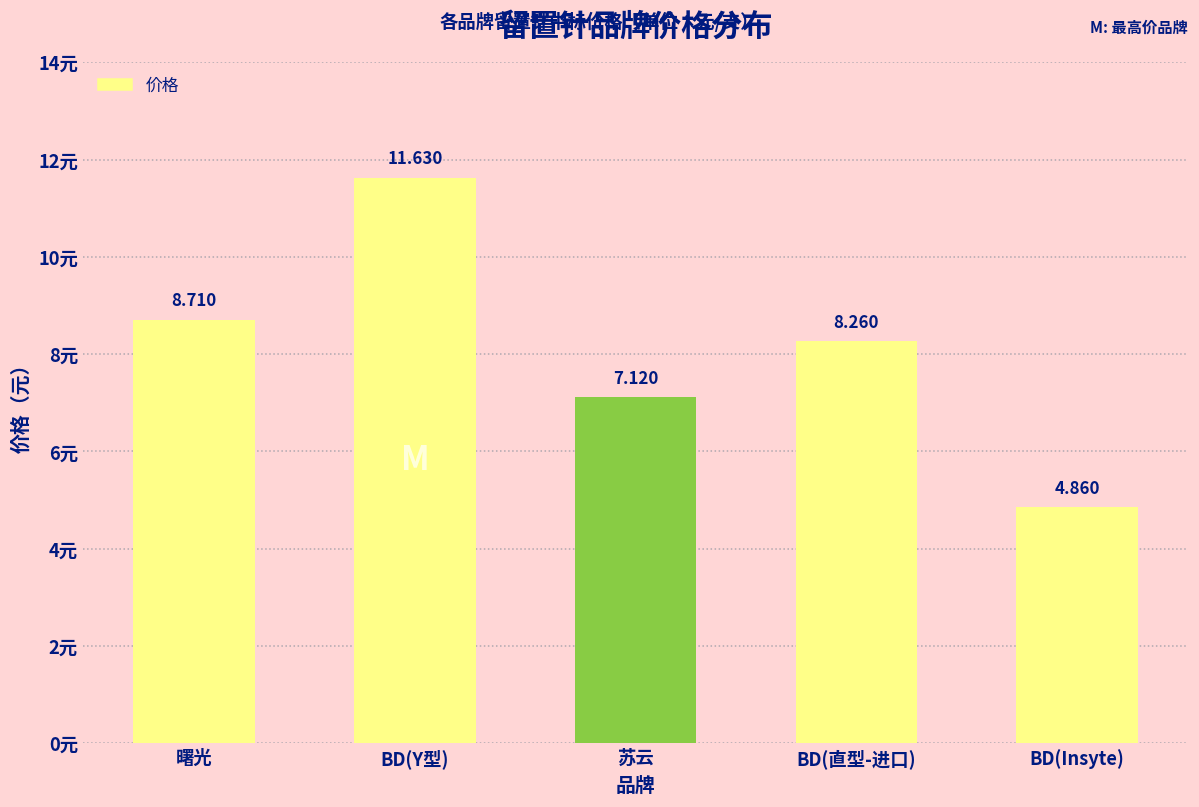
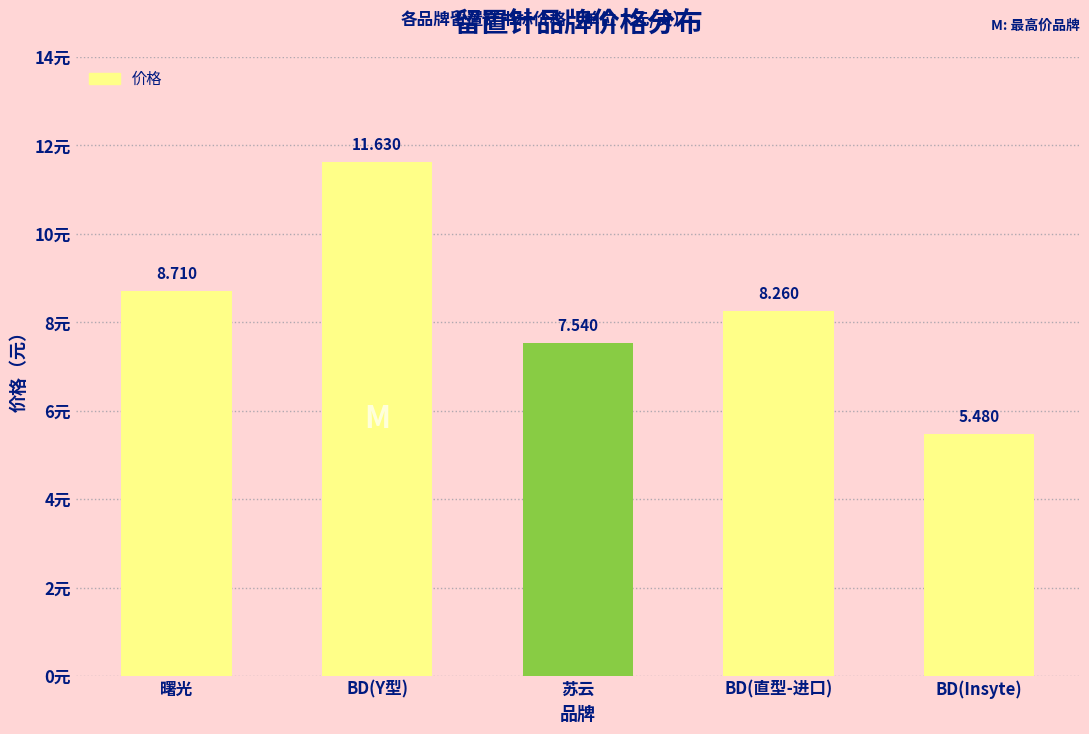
苏云: 7.120 -> 7.540
BD(Insyte): 4.860 -> 5.480
